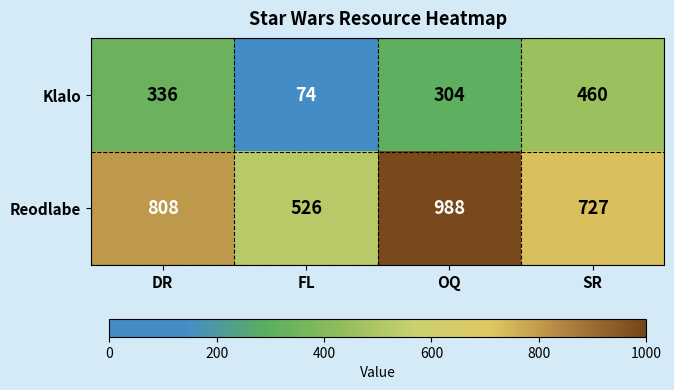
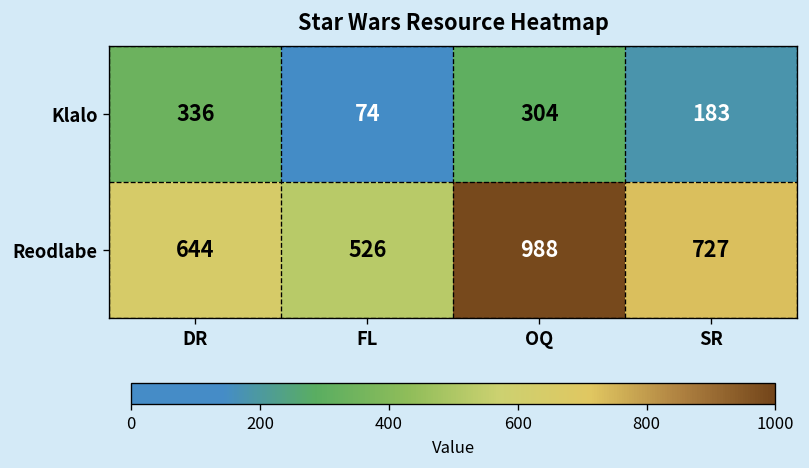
Klalo, SR: 460 -> 183
Reodlabe, DR: 808 -> 644
